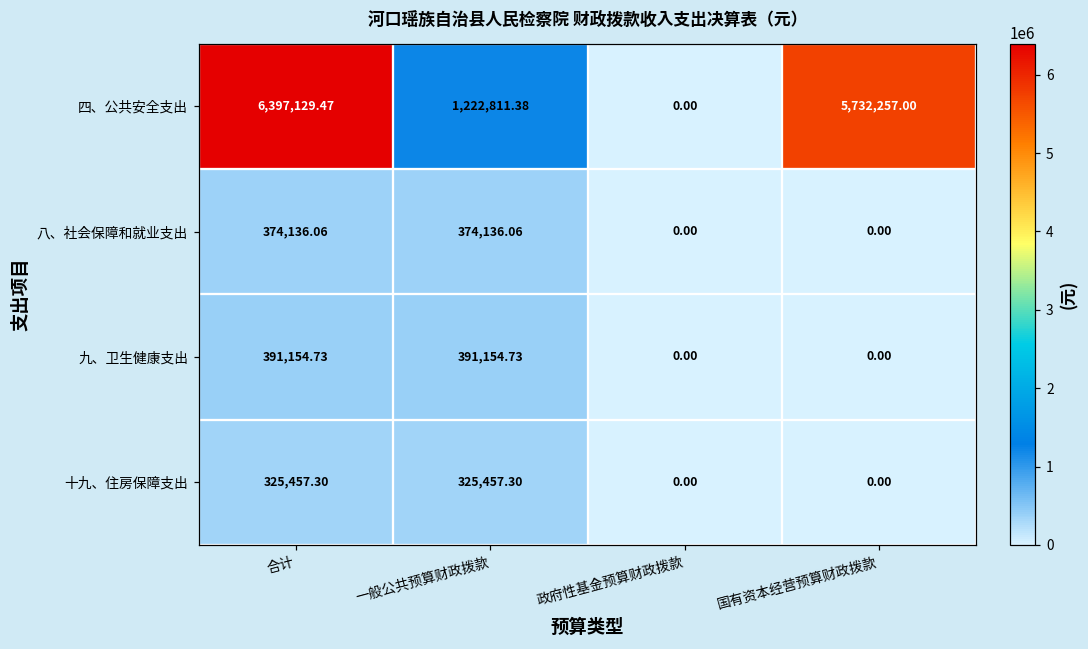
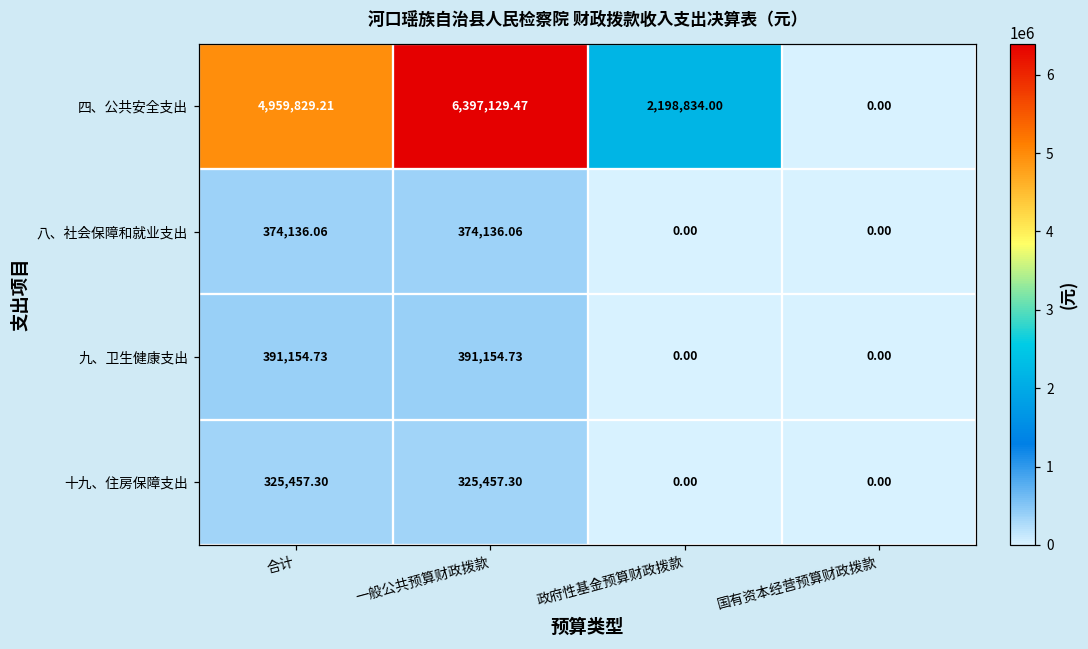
四、公共安全支出, 合计: 6,397,129.47 -> 4,959,829.21
四、公共安全支出, 一般公共预算财政拨款: 1,222,811.38 -> 6,397,129.47
四、公共安全支出, 政府性基金预算财政拨款: 0.00 -> 2,198,834.00
四、公共安全支出, 国有资本经营预算财政拨款: 5,732,257.00 -> 0.00
